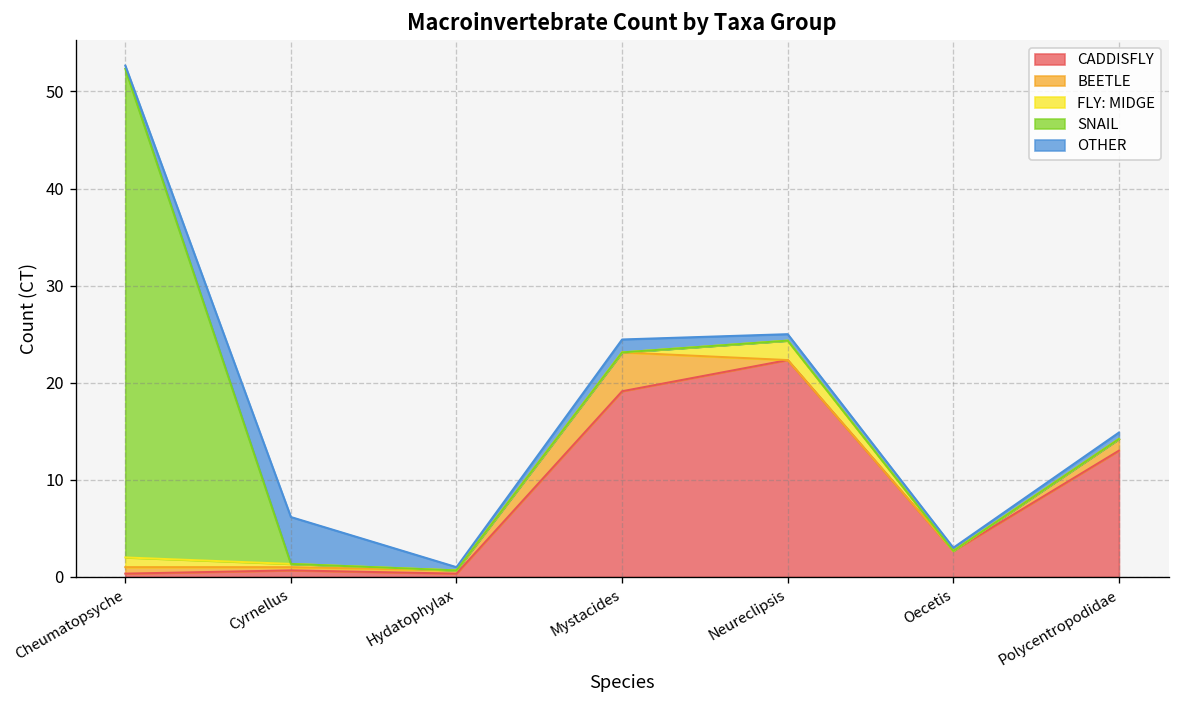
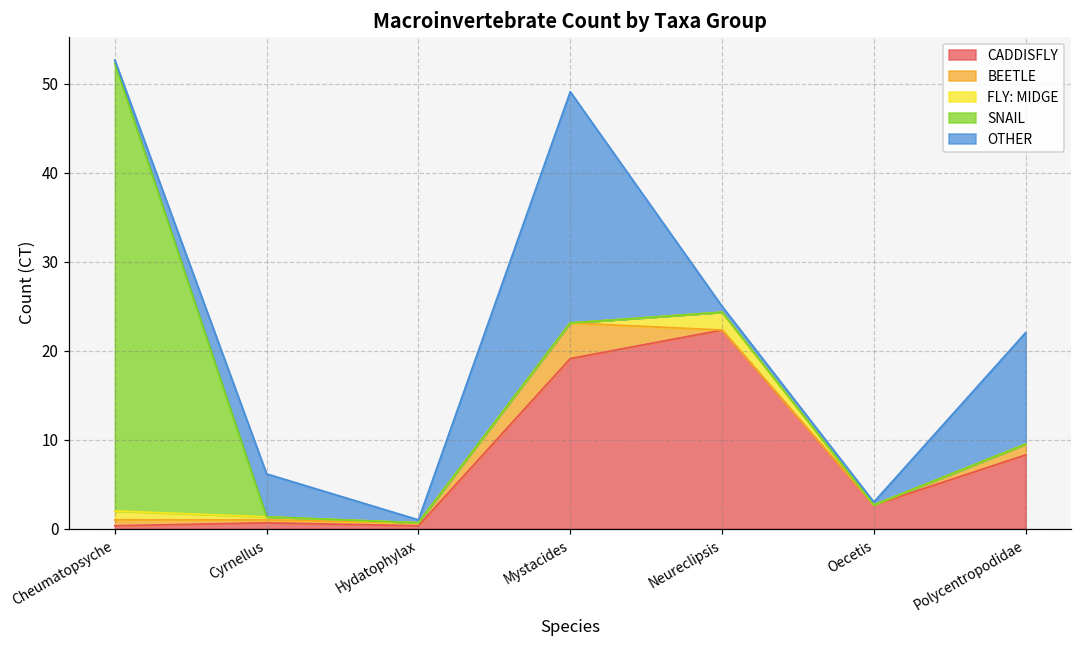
OTHER, Mystacides: 1 -> 26
CADDISFLY, Polycentropodidae: 13 -> 8
OTHER, Polycentropodidae: 1 -> 13
